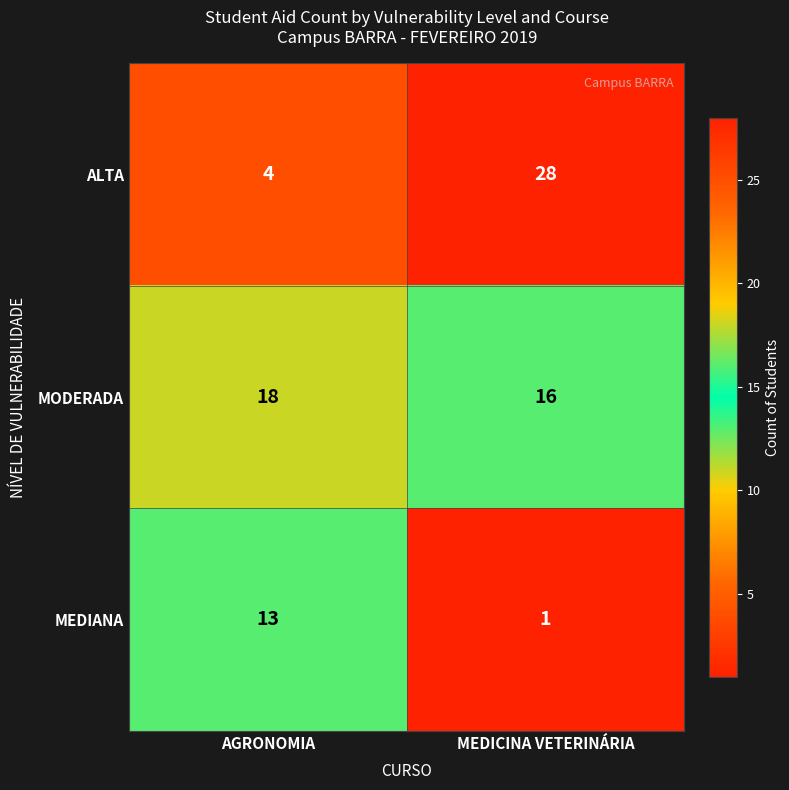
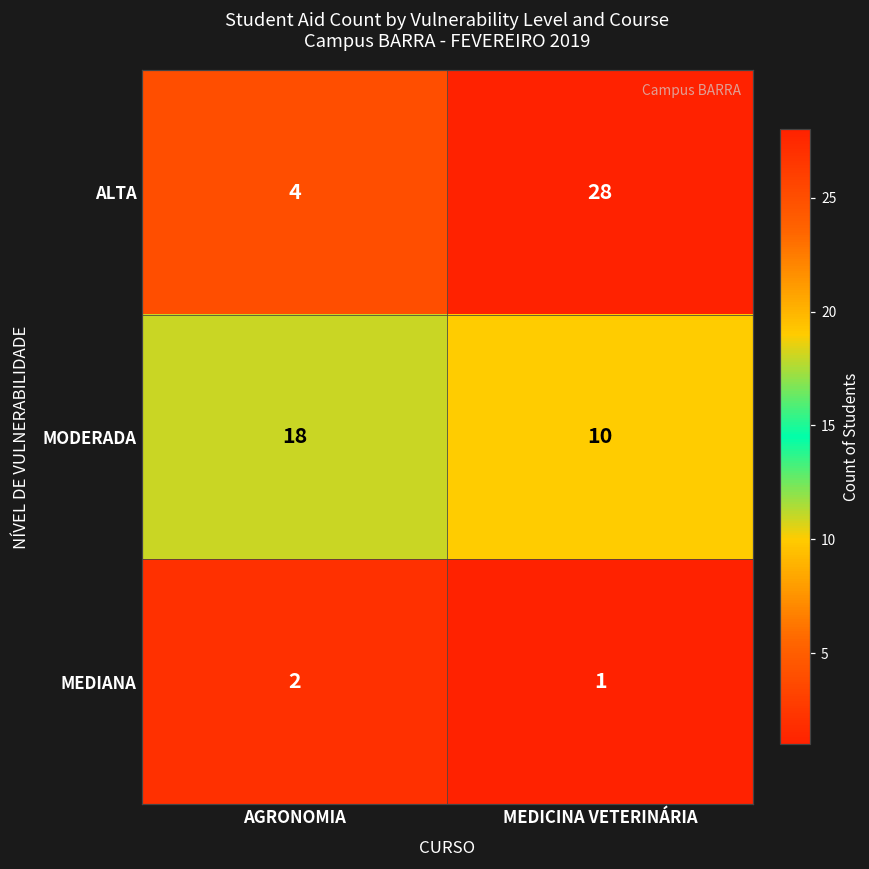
MODERADA, MEDICINA VETERINÁRIA: 16 -> 10
MEDIANA, AGRONOMIA: 13 -> 2
